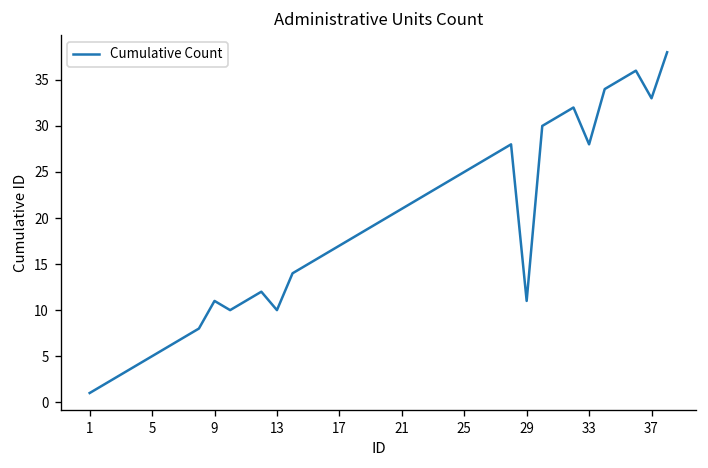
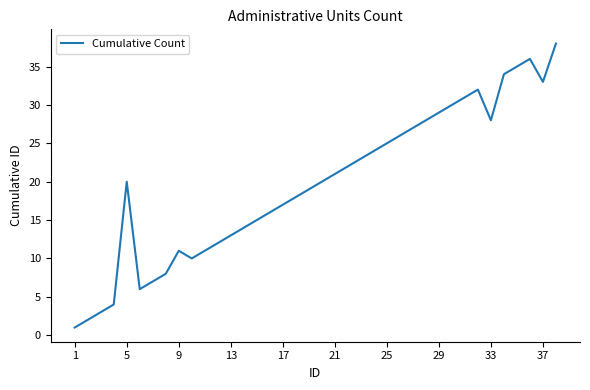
5: 5 -> 20
13: 10 -> 13
29: 11 -> 29
